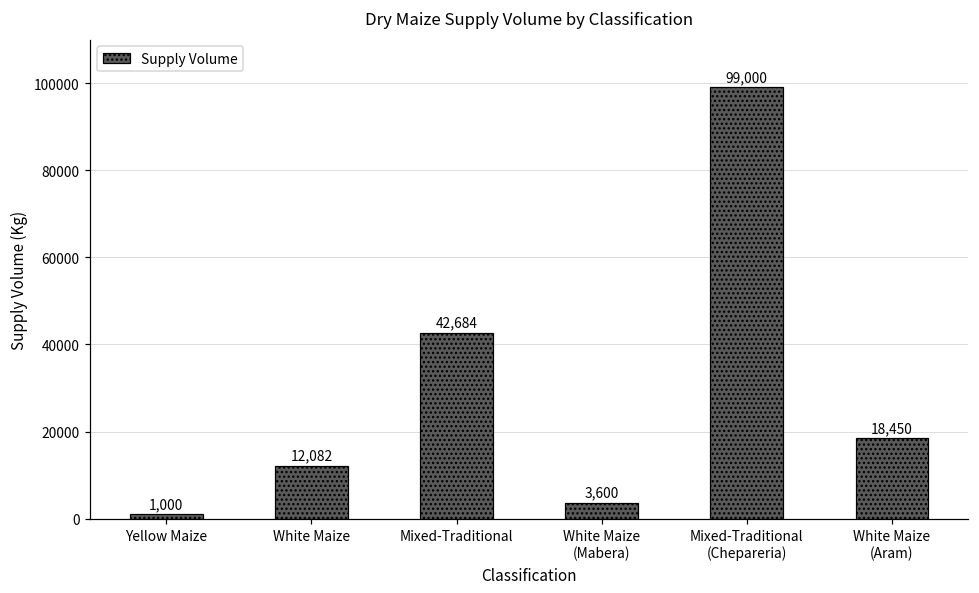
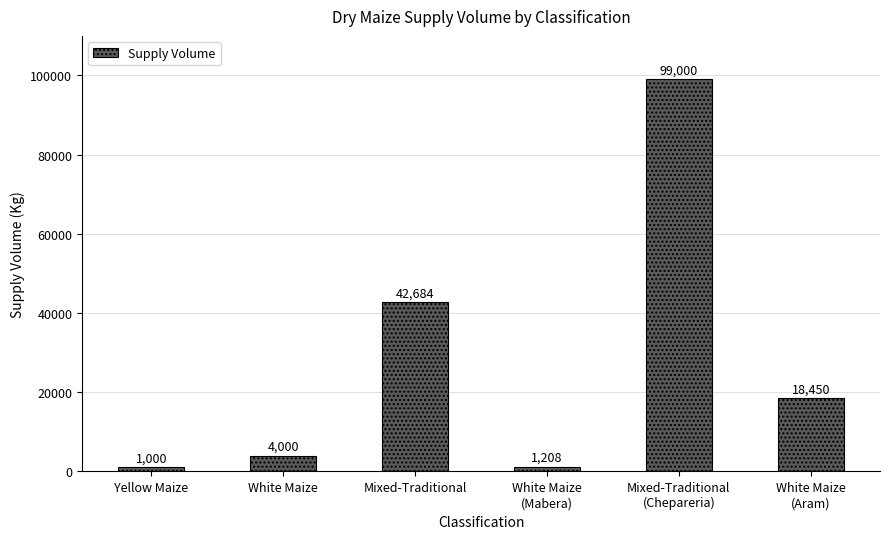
White Maize: 12,082 -> 4,000
White Maize (Mabera): 3,600 -> 1,208
